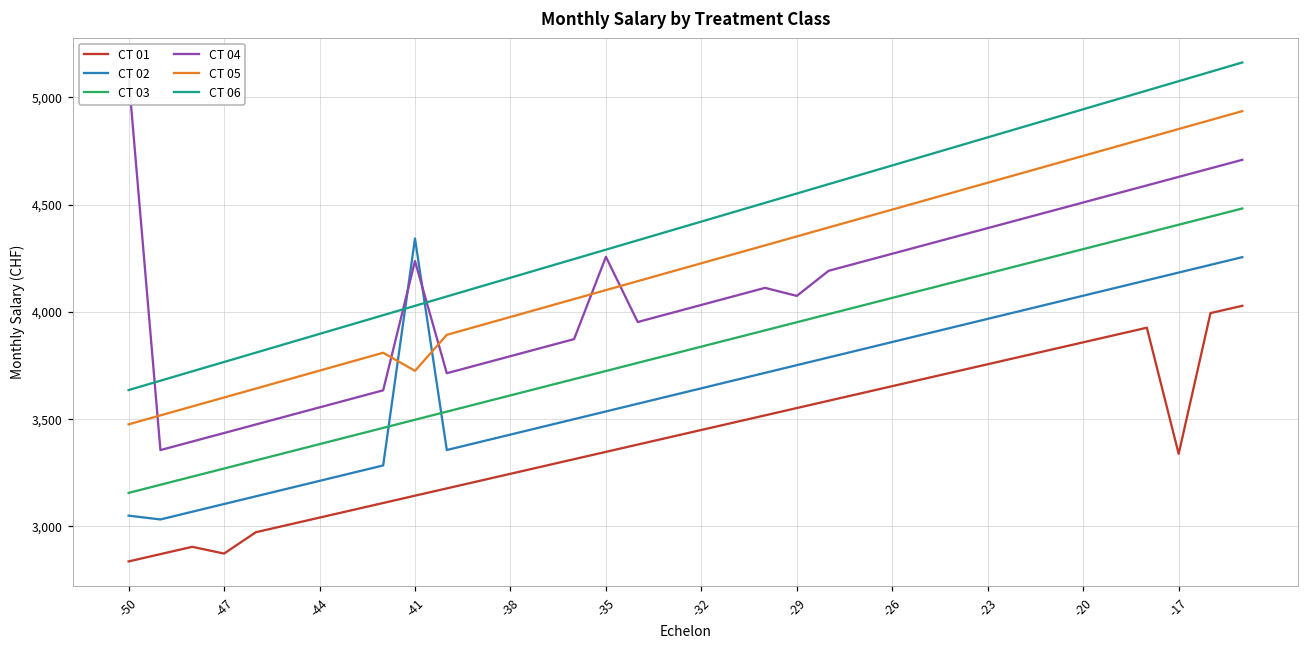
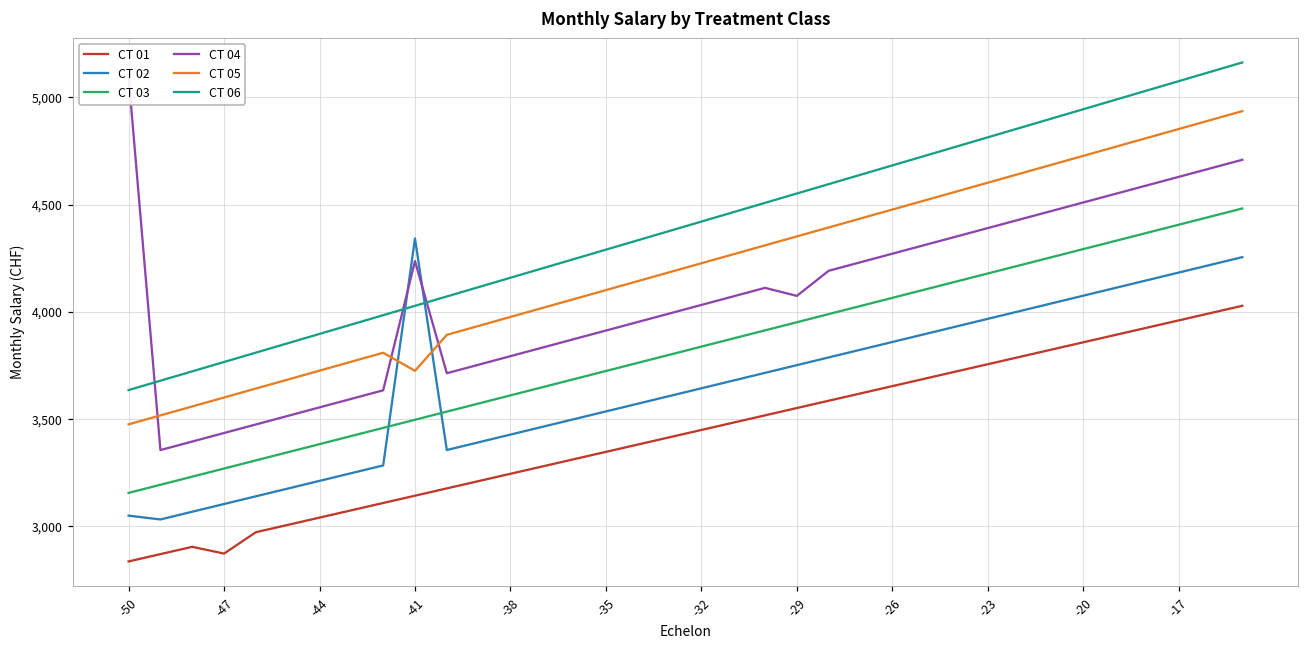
CT 04, -35: 4,260 -> 3,910
CT 01, -17: 3,340 -> 3,960
